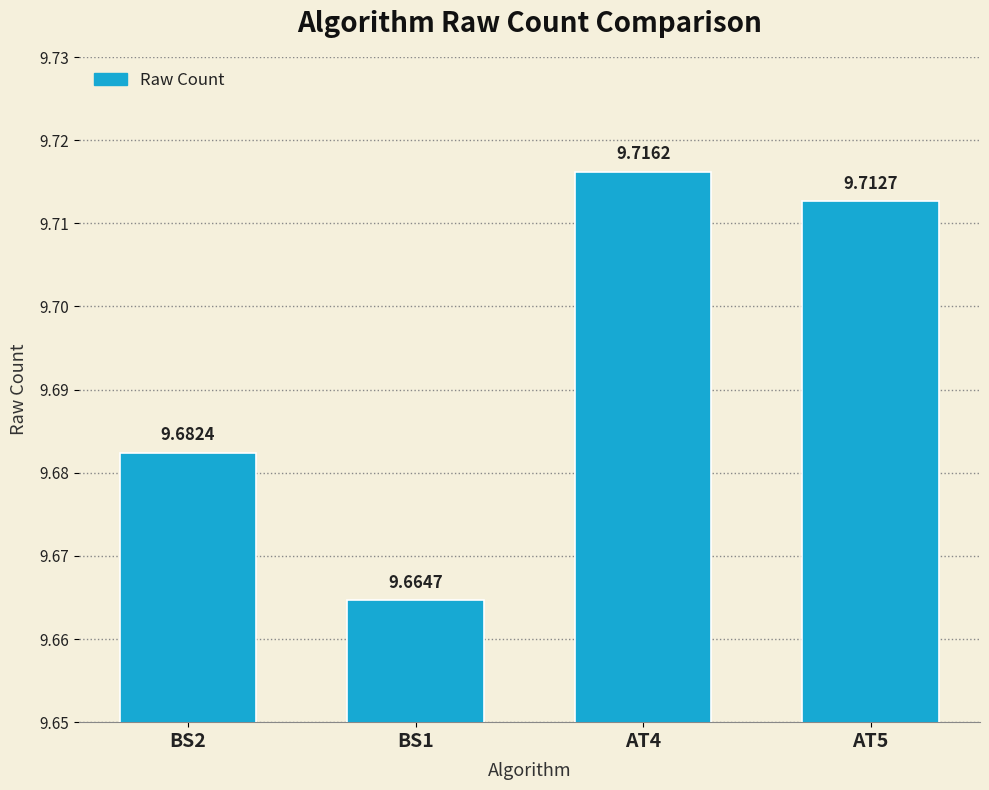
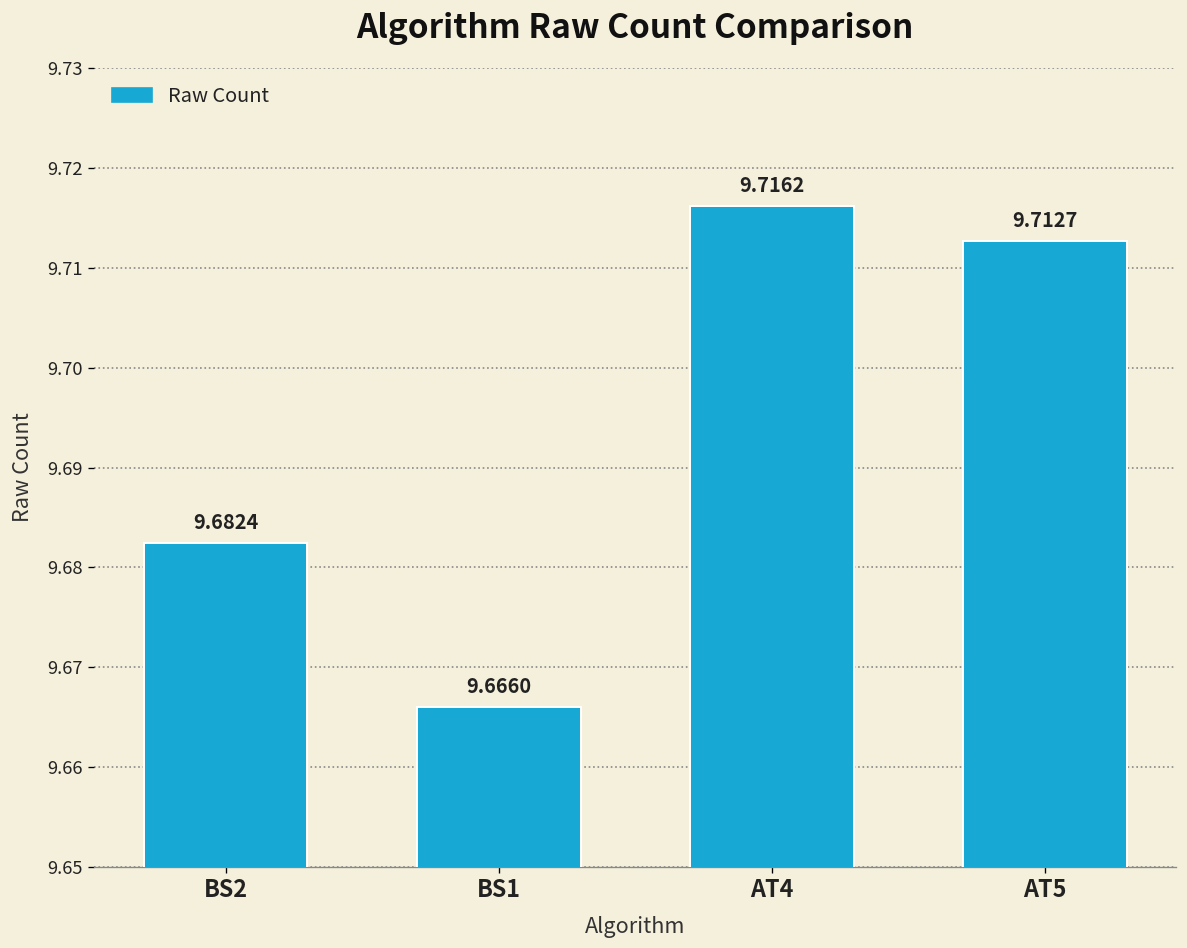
BS1: 9.6647 -> 9.6660
